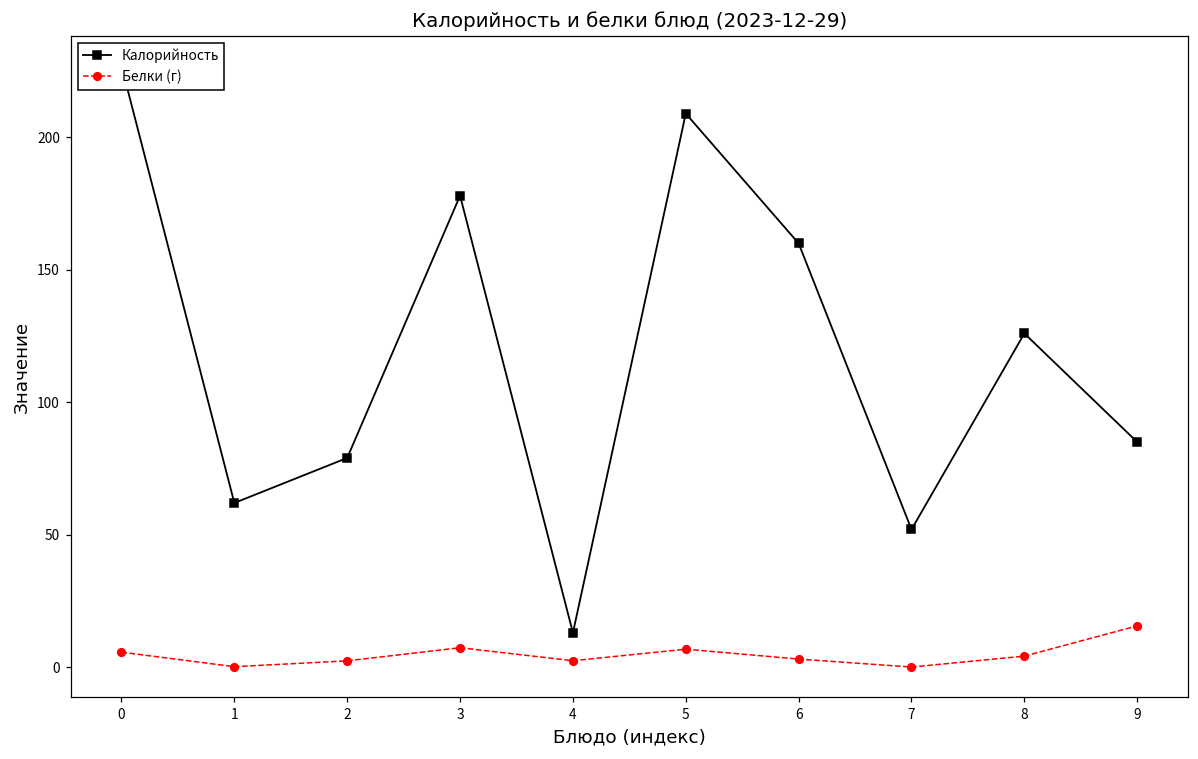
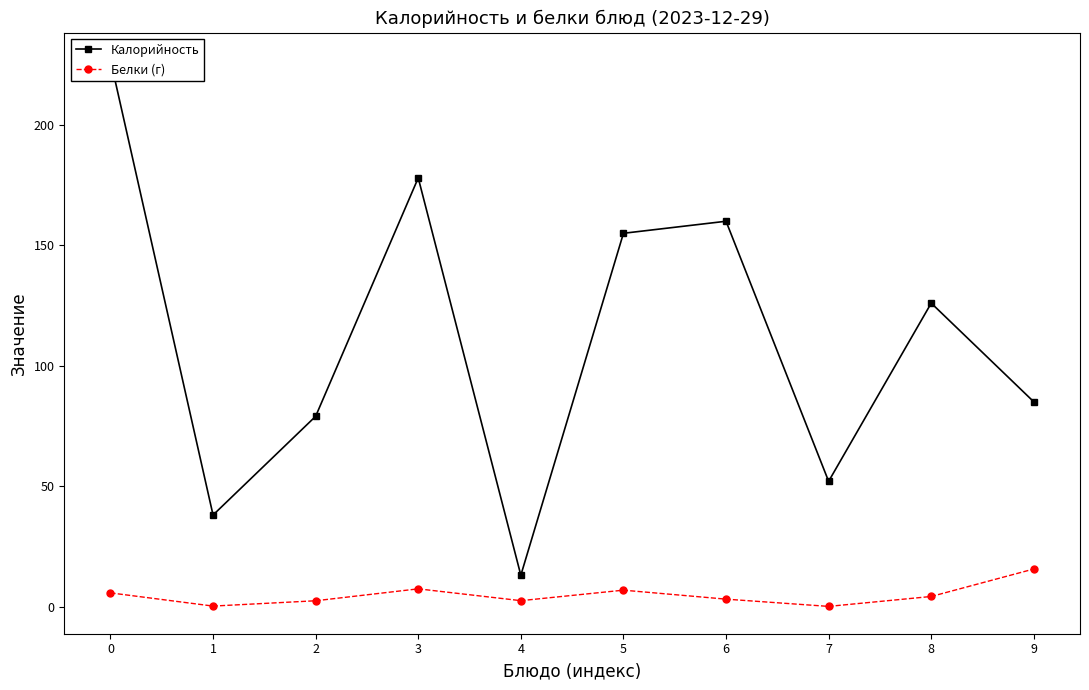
Калорийность, 1: 62 -> 38
Калорийность, 5: 209 -> 155
